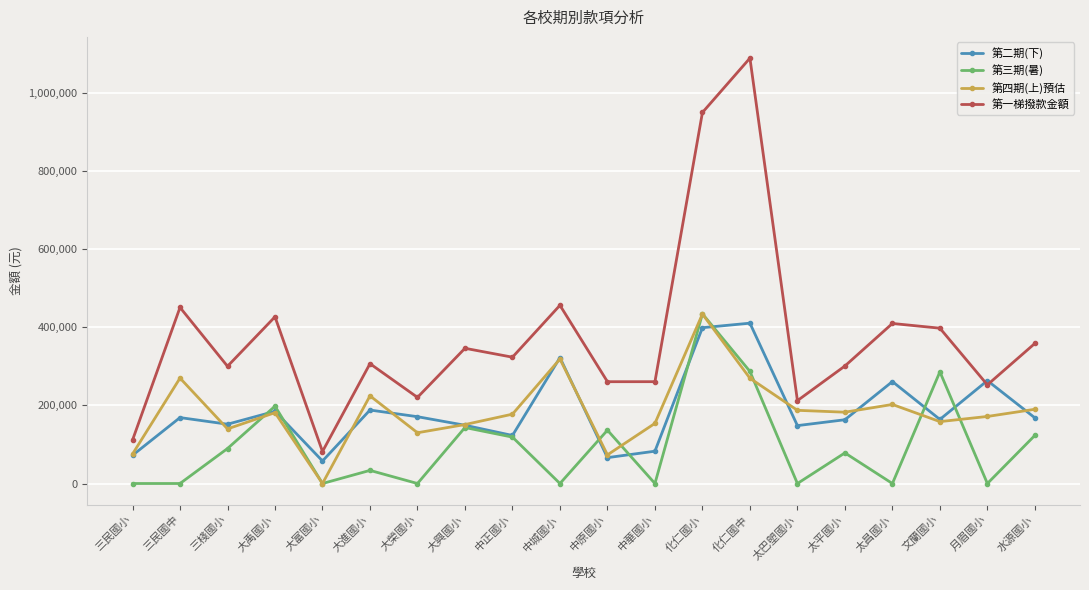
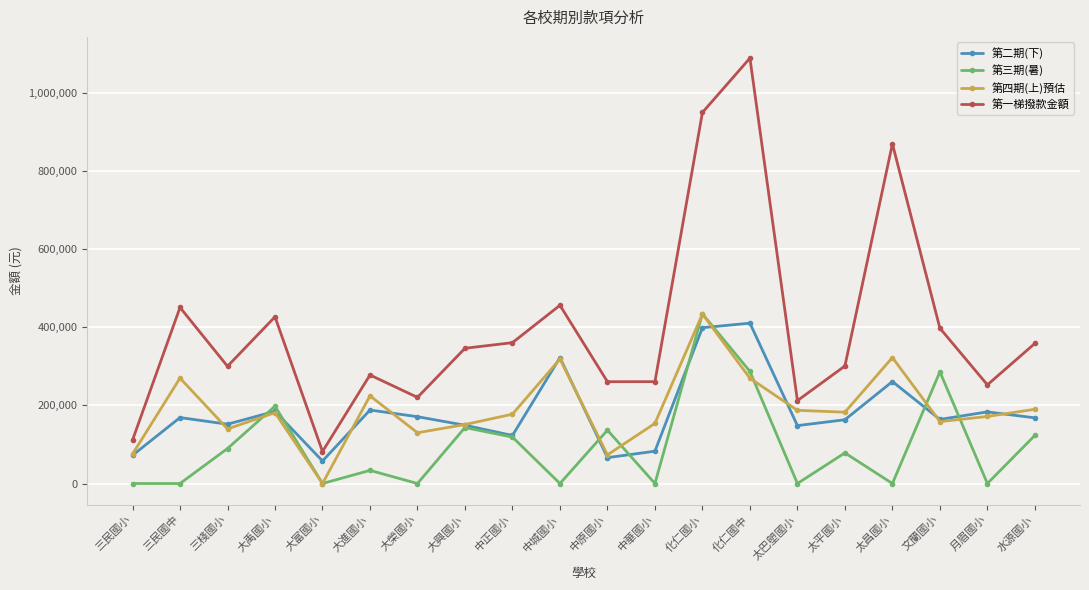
第一梯撥款金額, 大進國小: 310,000 -> 280,000
第一梯撥款金額, 中正國小: 320,000 -> 360,000
第四期(上)預估, 太昌國小: 200,000 -> 320,000
第一梯撥款金額, 太昌國小: 410,000 -> 870,000
第二期(下), 月眉國小: 260,000 -> 180,000
